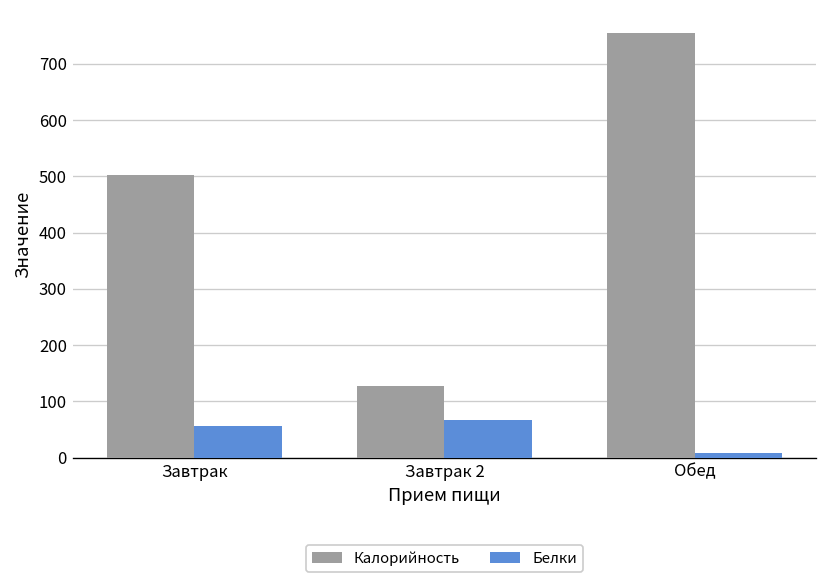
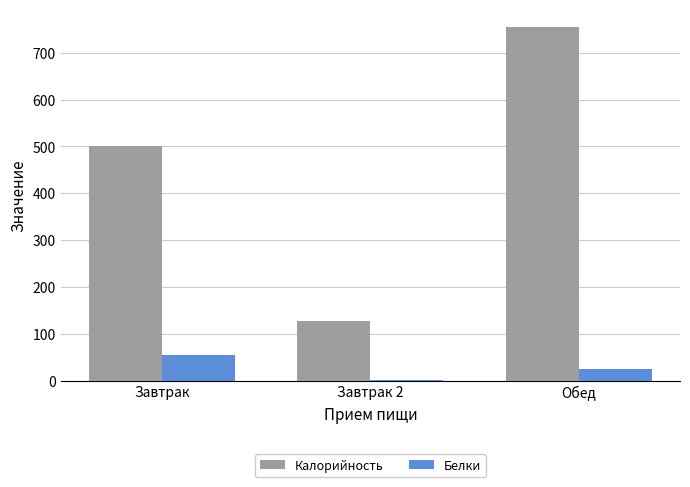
Белки, Завтрак 2: 70 -> 0
Белки, Обед: 10 -> 30
